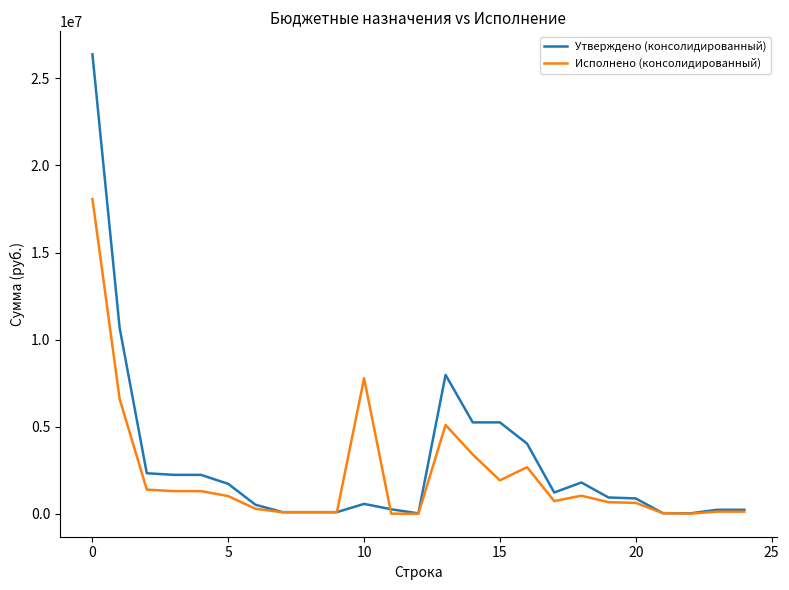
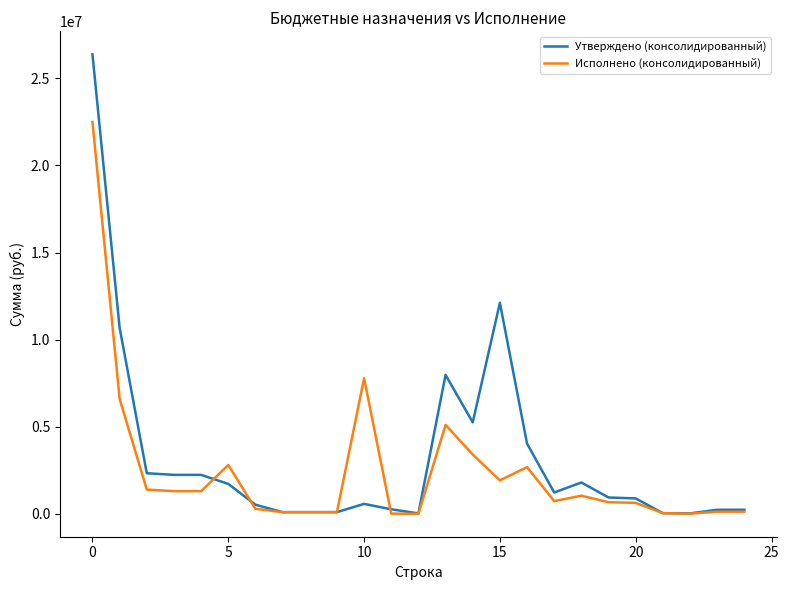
Исполнено (консолидированный), 0: 18100000 -> 22500000
Исполнено (консолидированный), 5: 1000000 -> 2800000
Утверждено (консолидированный), 15: 5200000 -> 12100000
